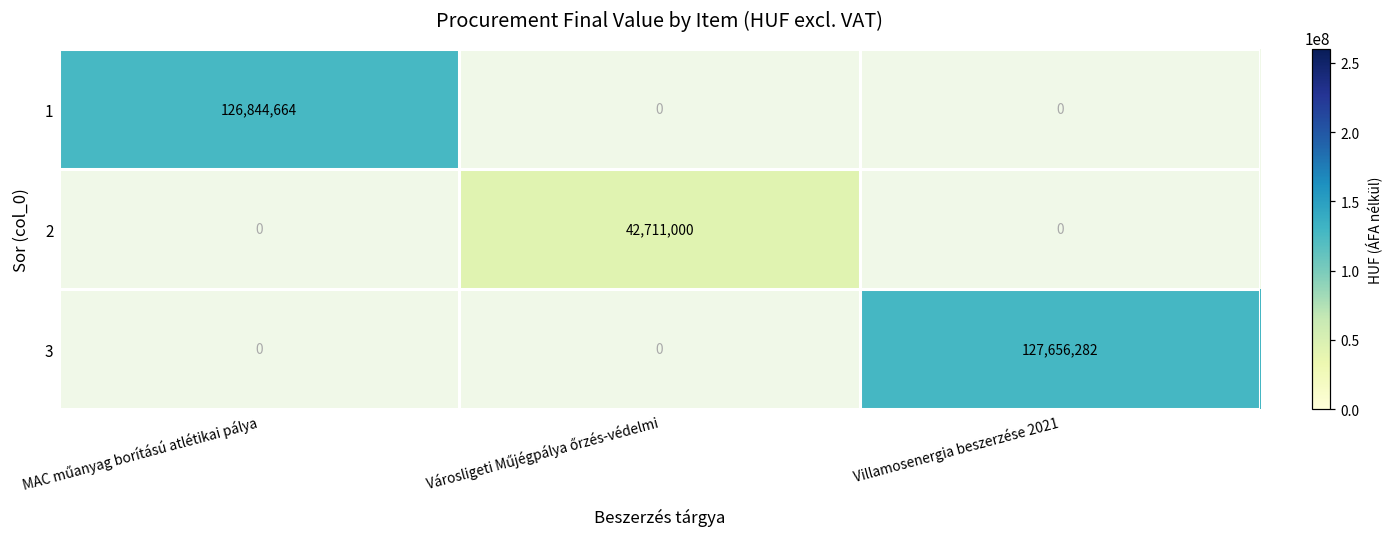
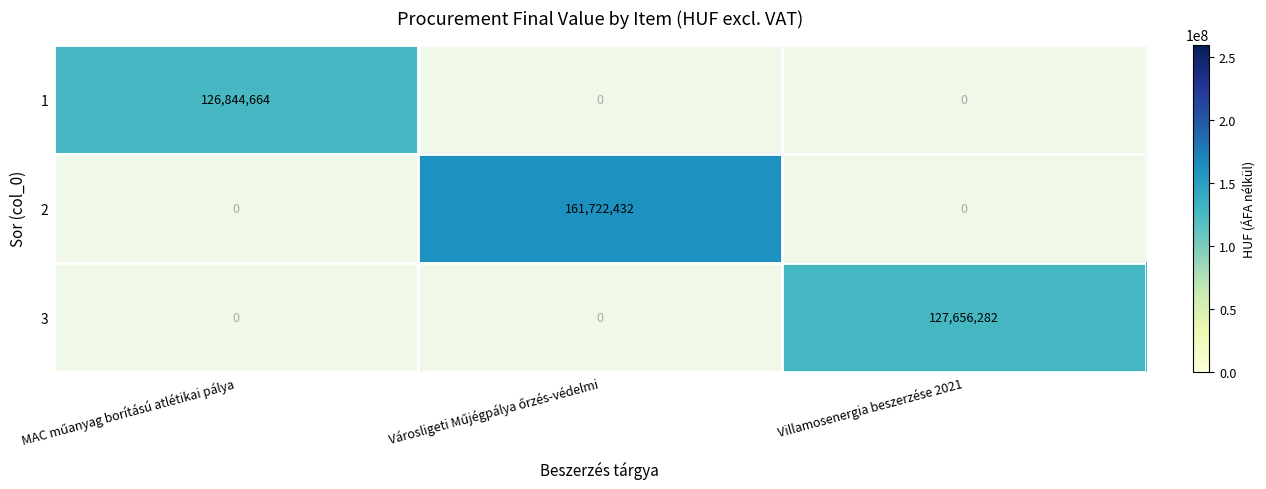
2, Városligeti Műjégpálya őrzés-védelmi: 42,711,000 -> 161,722,432
